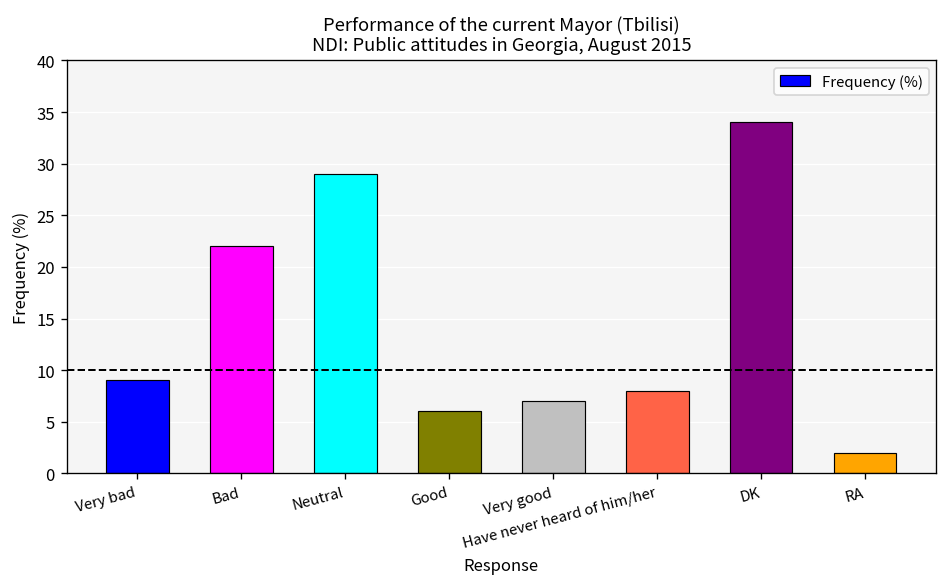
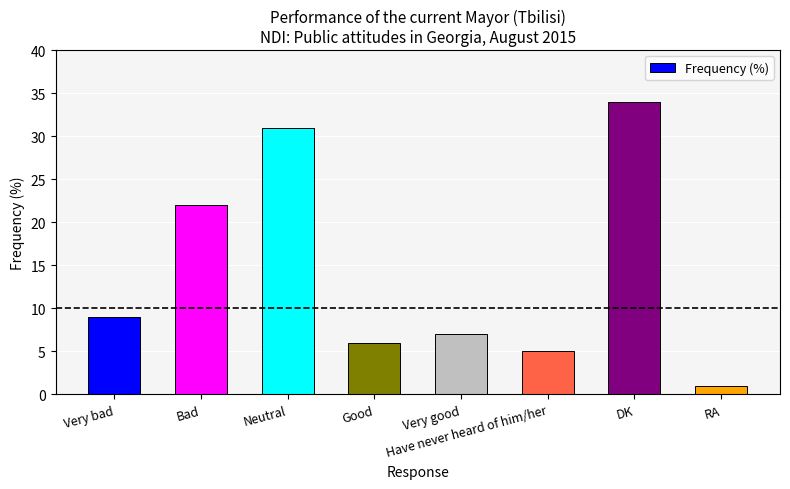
Neutral: 29 -> 31
Have never heard of him/her: 8 -> 5
RA: 2 -> 1
